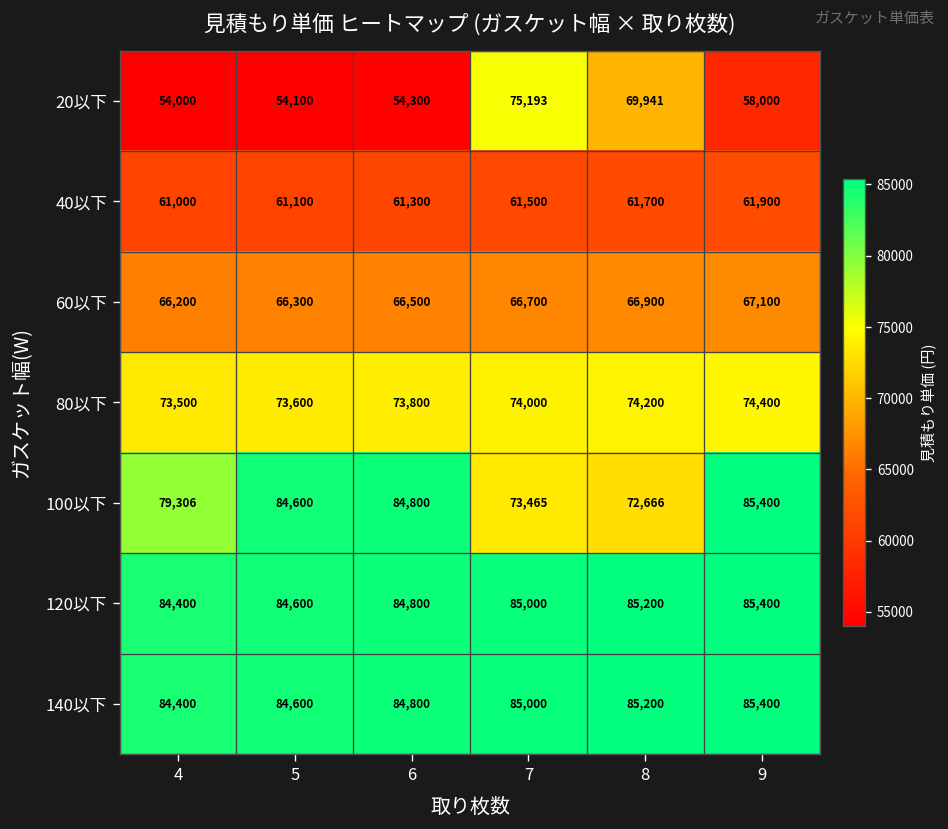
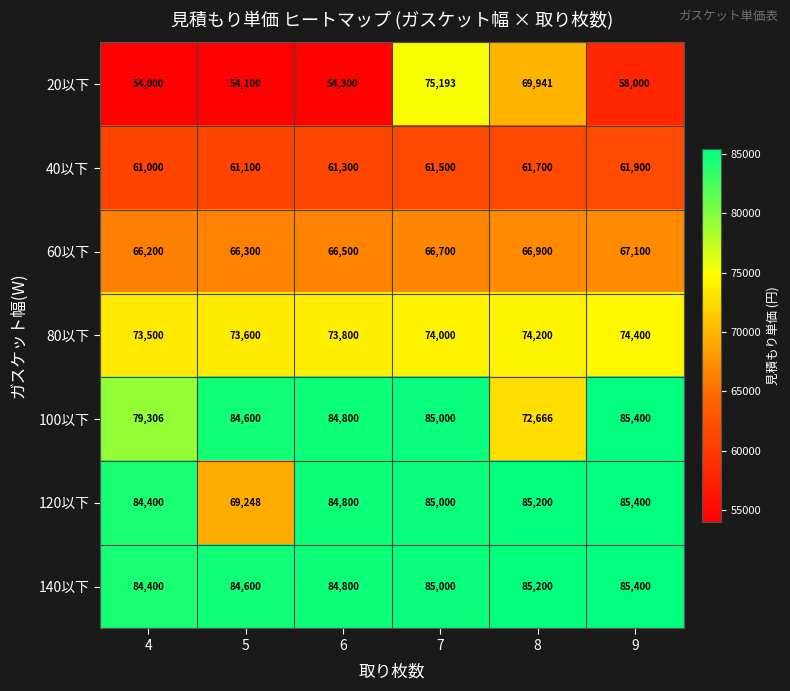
100以下, 7: 73,465 -> 85,000
120以下, 5: 84,600 -> 69,248
